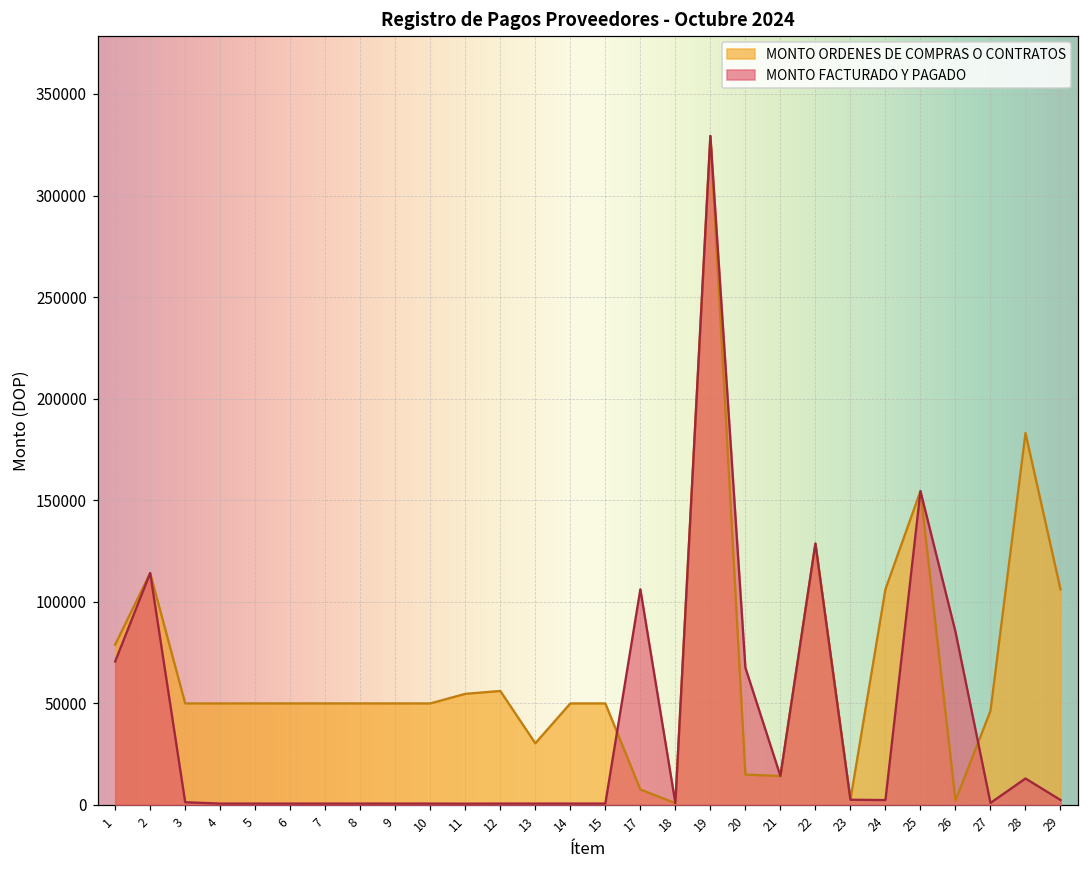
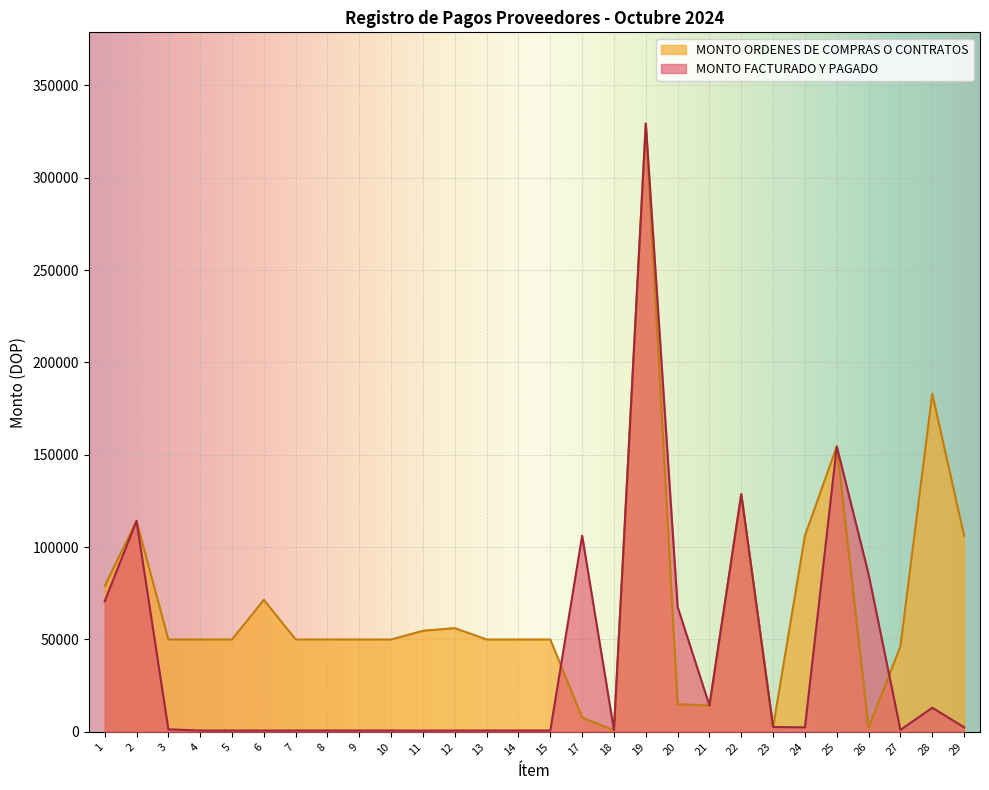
MONTO ORDENES DE COMPRAS O CONTRATOS, 6: 50000 -> 71000
MONTO ORDENES DE COMPRAS O CONTRATOS, 13: 30000 -> 50000
